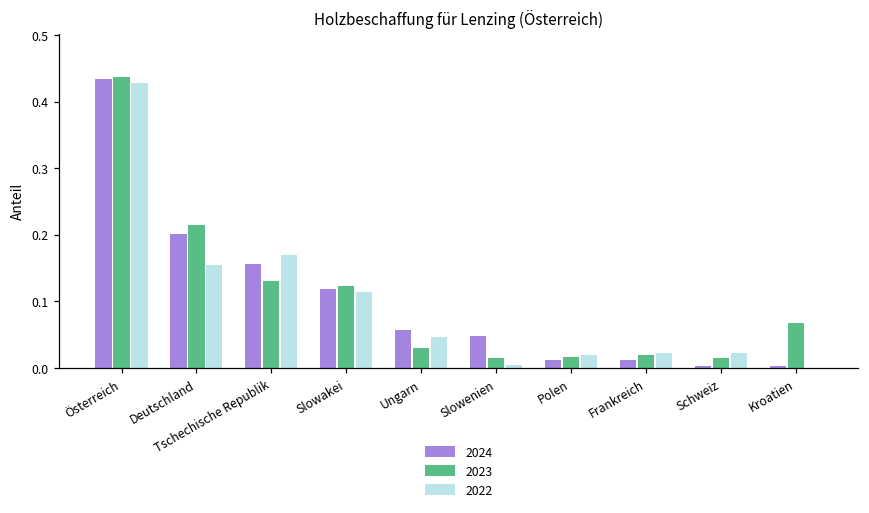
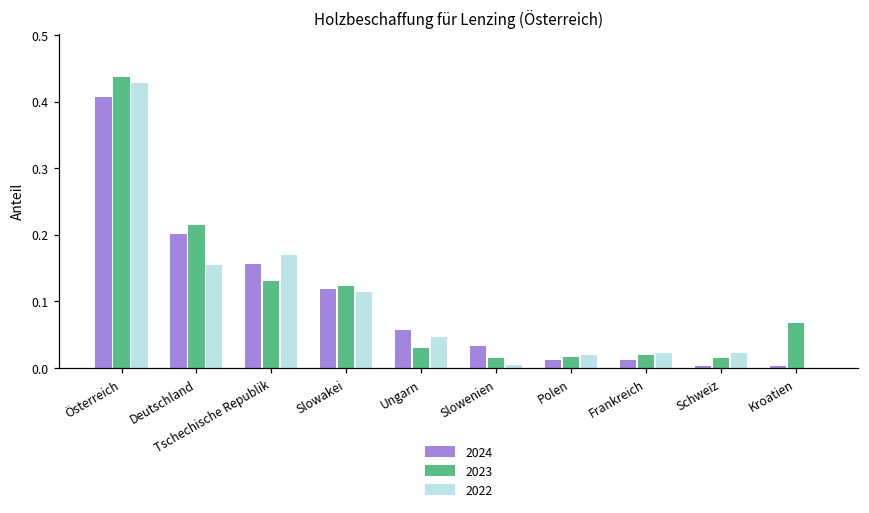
2024, Österreich: 0.43 -> 0.41
2024, Slowenien: 0.05 -> 0.03
